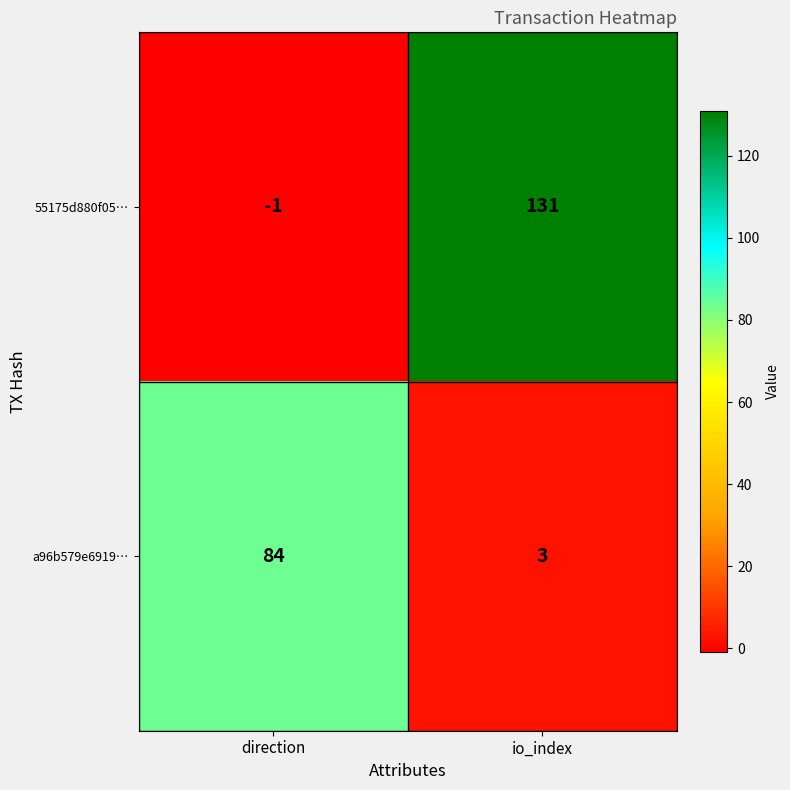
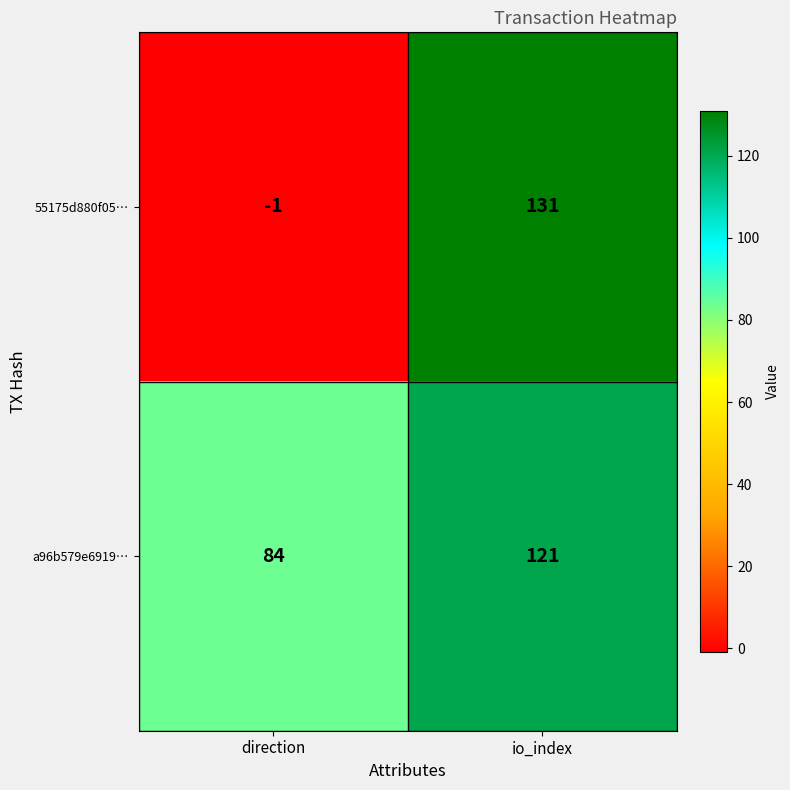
a96b579e6919…, io_index: 3 -> 121
